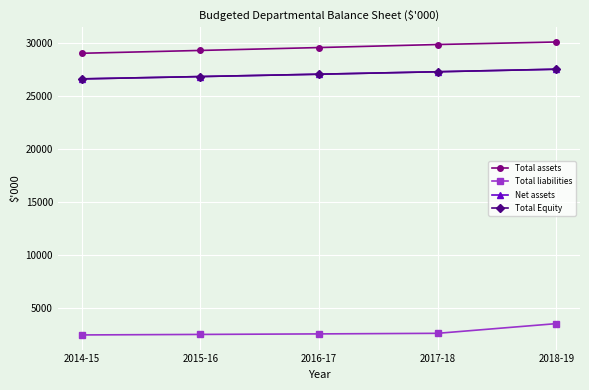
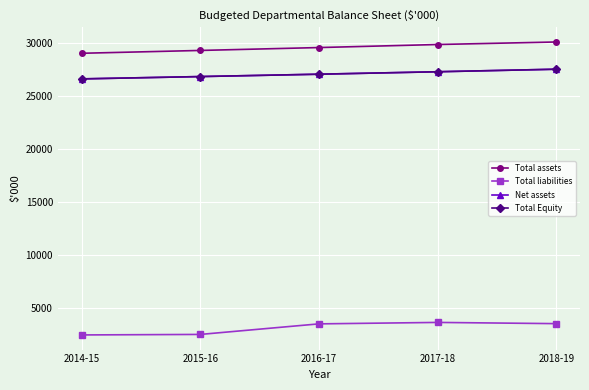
Total liabilities, 2016-17: 2500 -> 3500
Total liabilities, 2017-18: 2600 -> 3600
